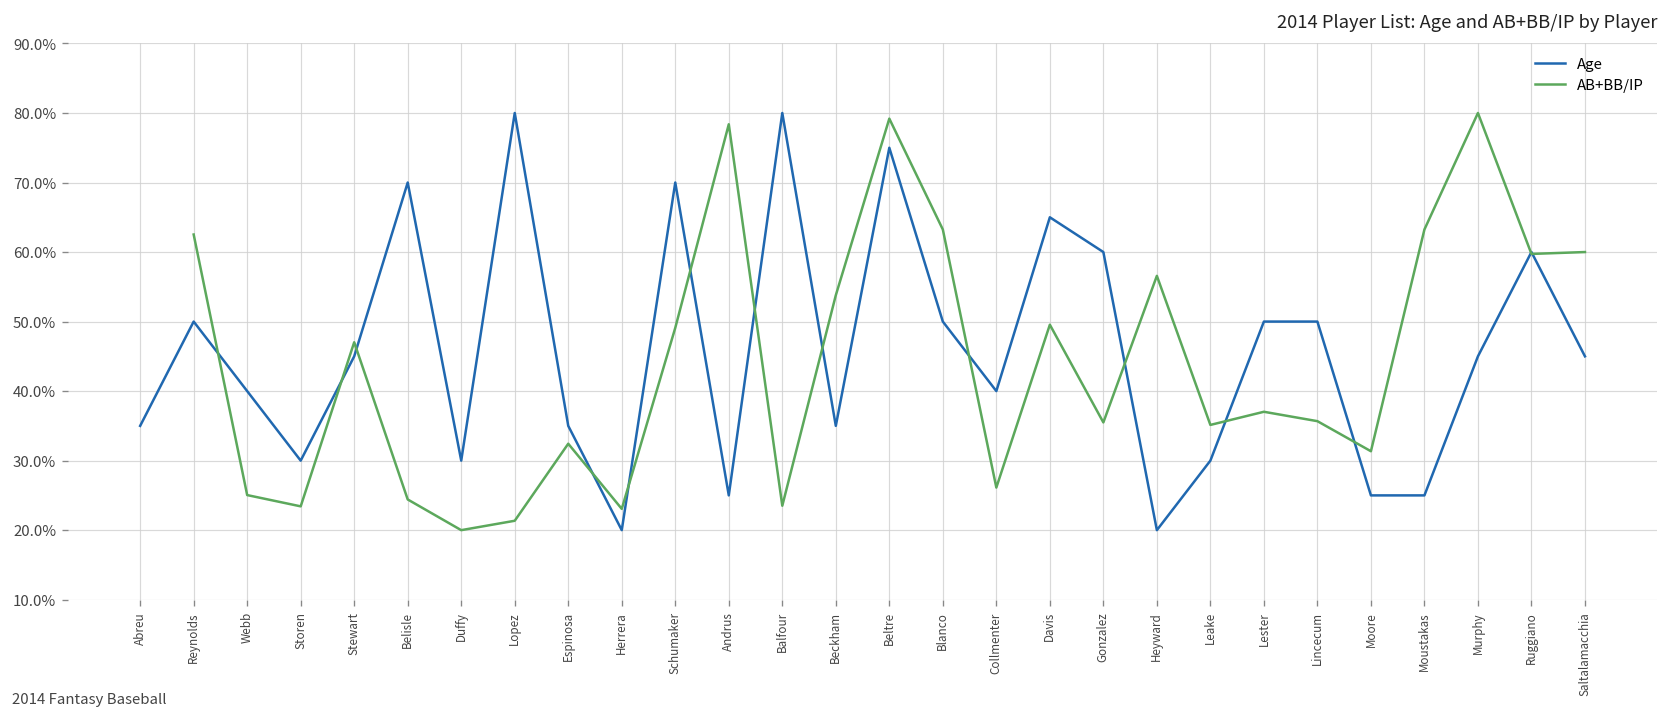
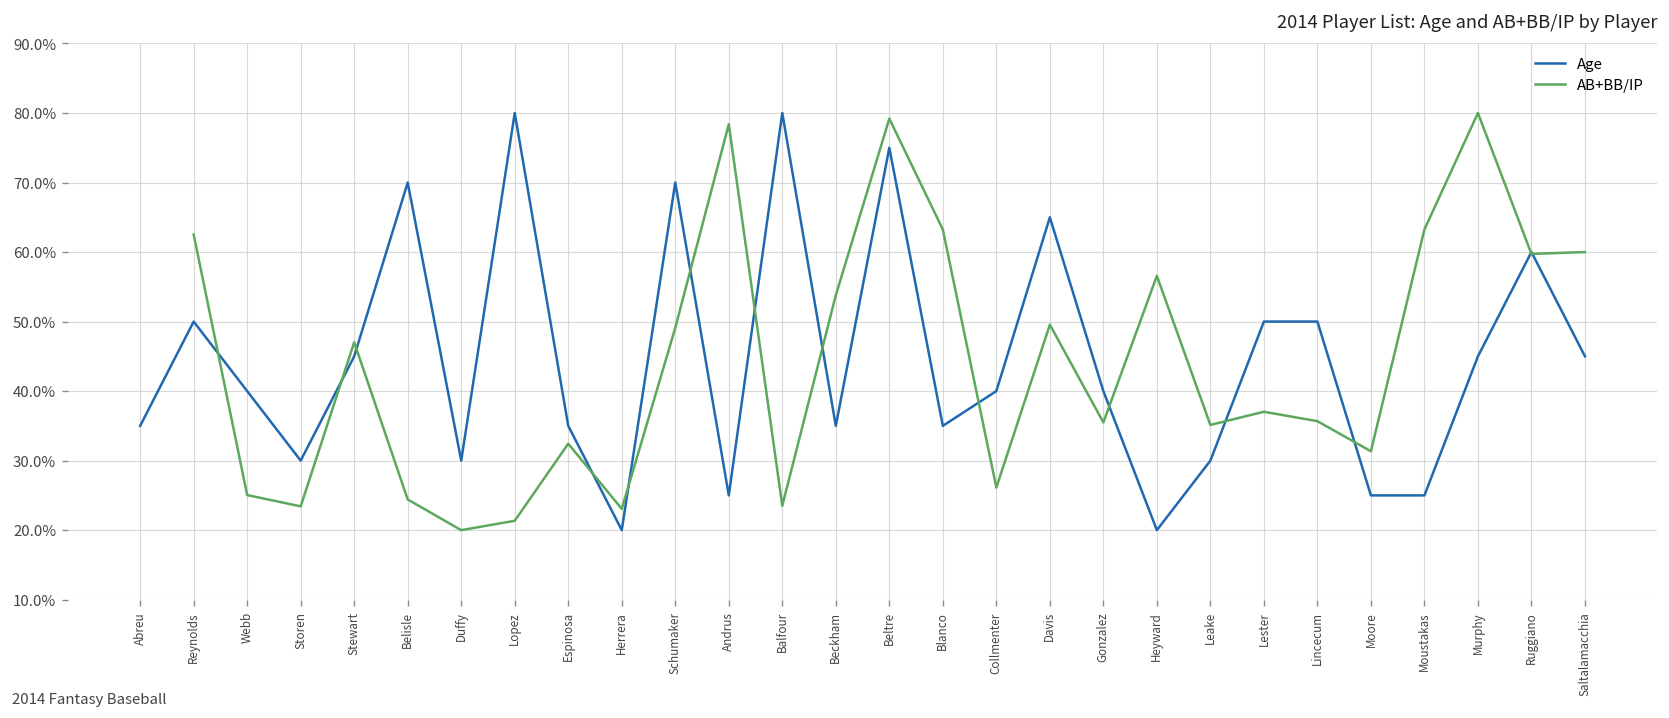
Age, Blanco: 50% -> 35%
Age, Gonzalez: 60% -> 40%
